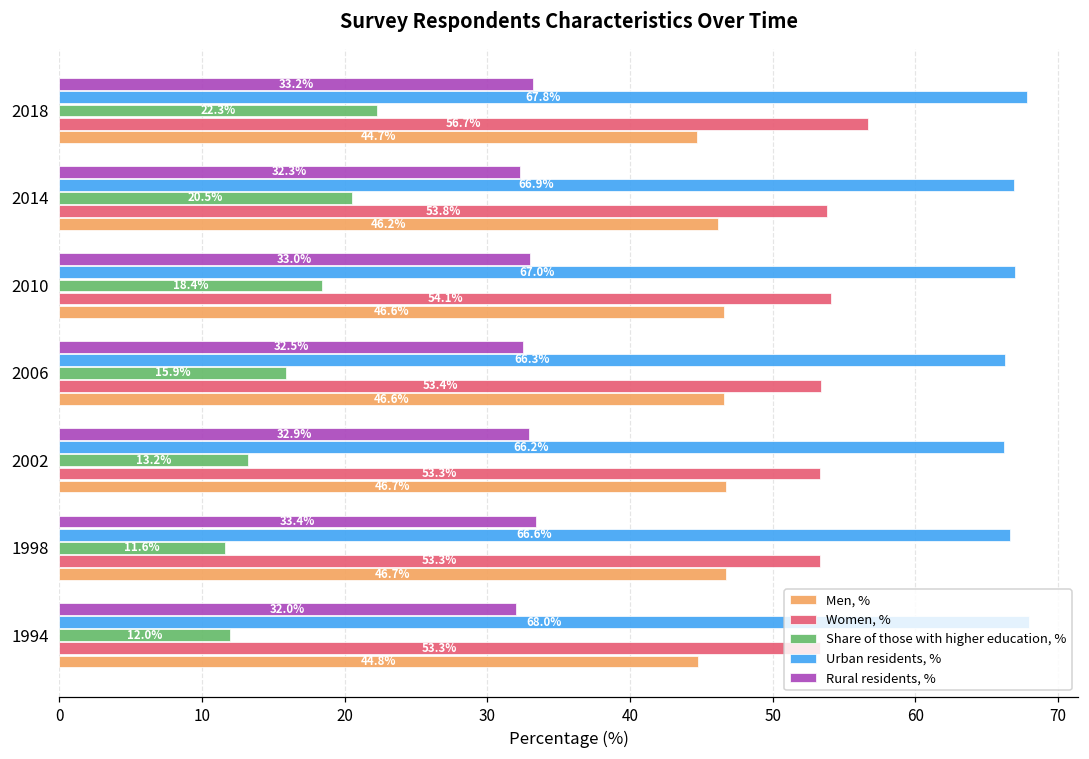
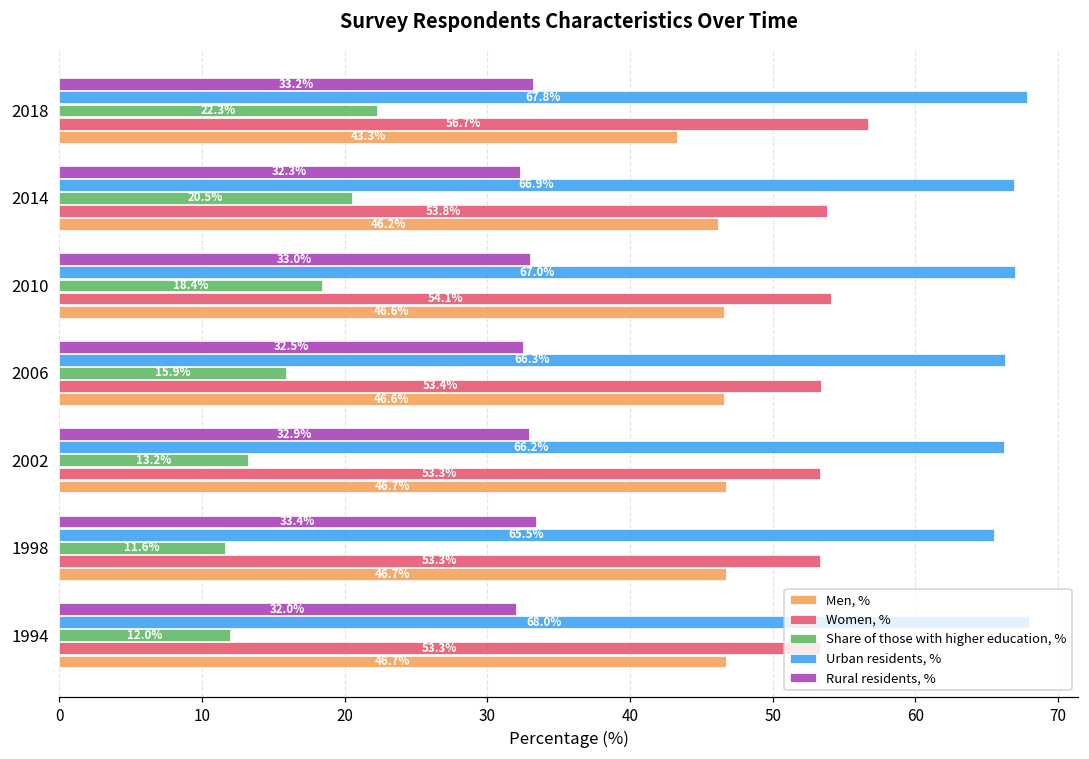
Men, %, 2018: 44.7% -> 43.3%
Urban residents, %, 1998: 66.6% -> 65.5%
Men, %, 1994: 44.8% -> 46.7%
